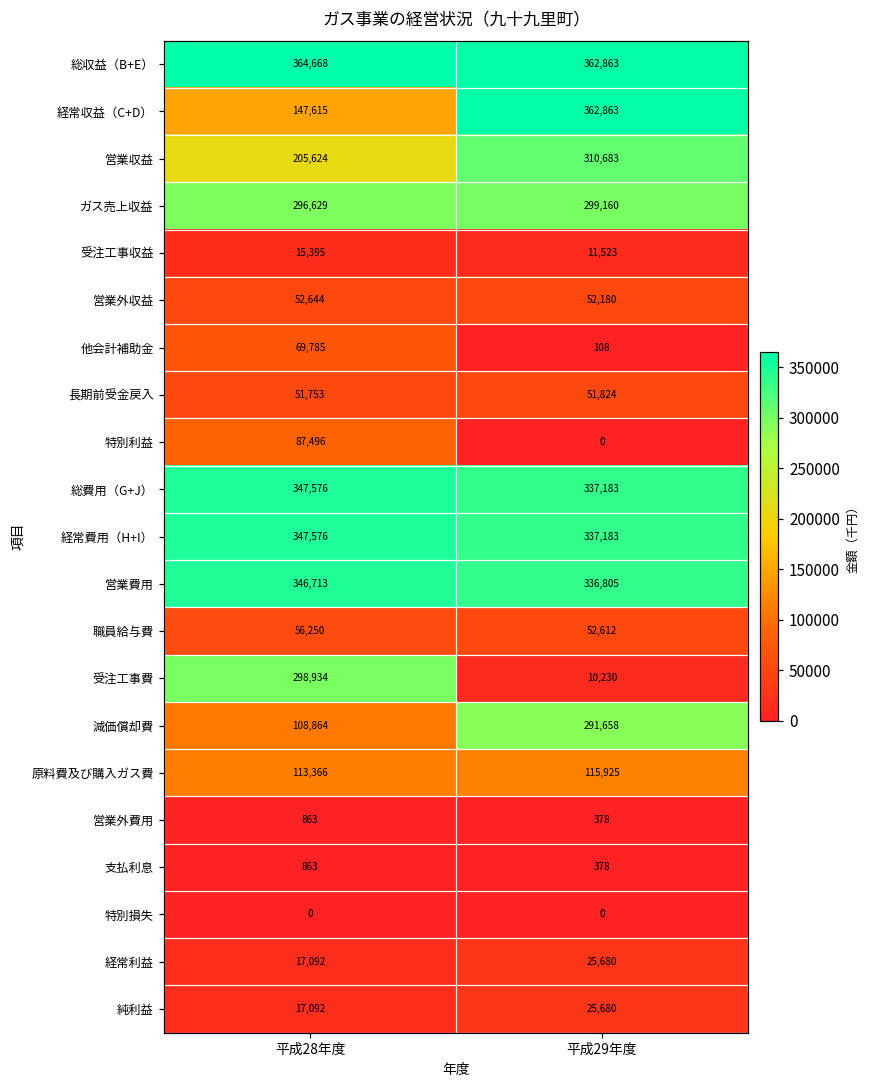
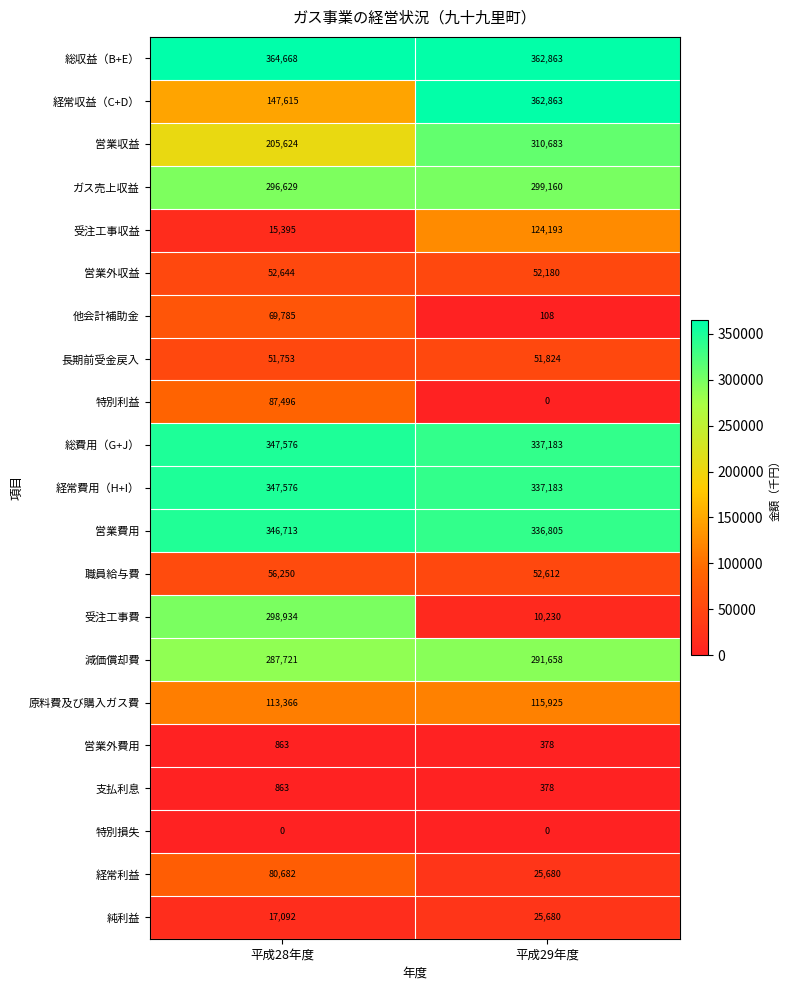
受注工事収益, 平成29年度: 11,523 -> 124,193
減価償却費, 平成28年度: 108,864 -> 287,721
経常利益, 平成28年度: 17,092 -> 80,682
